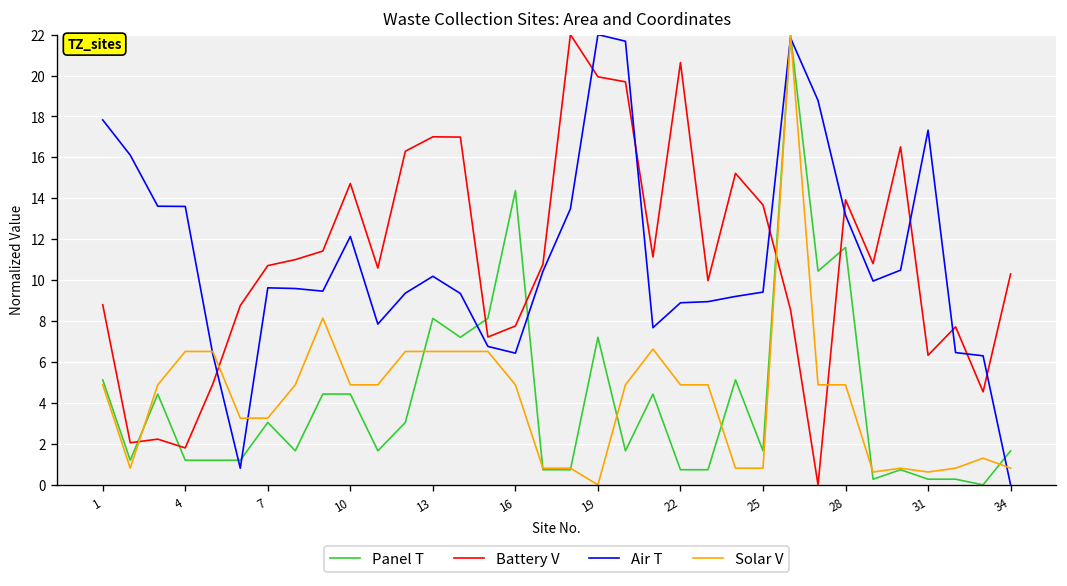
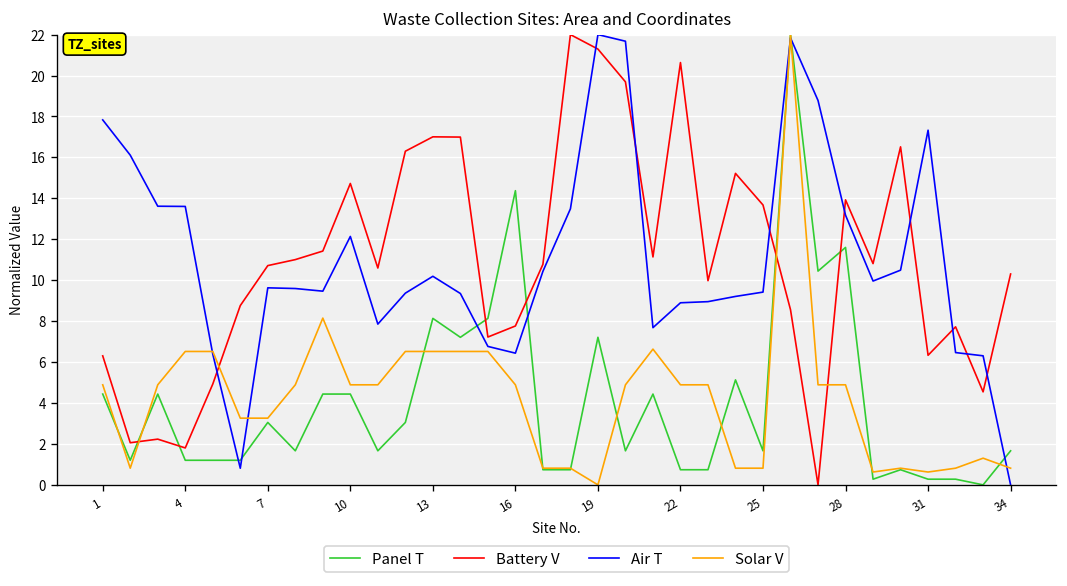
Panel T, 1: 5.1 -> 4.4
Battery V, 1: 8.8 -> 6.3
Battery V, 19: 19.9 -> 21.3
